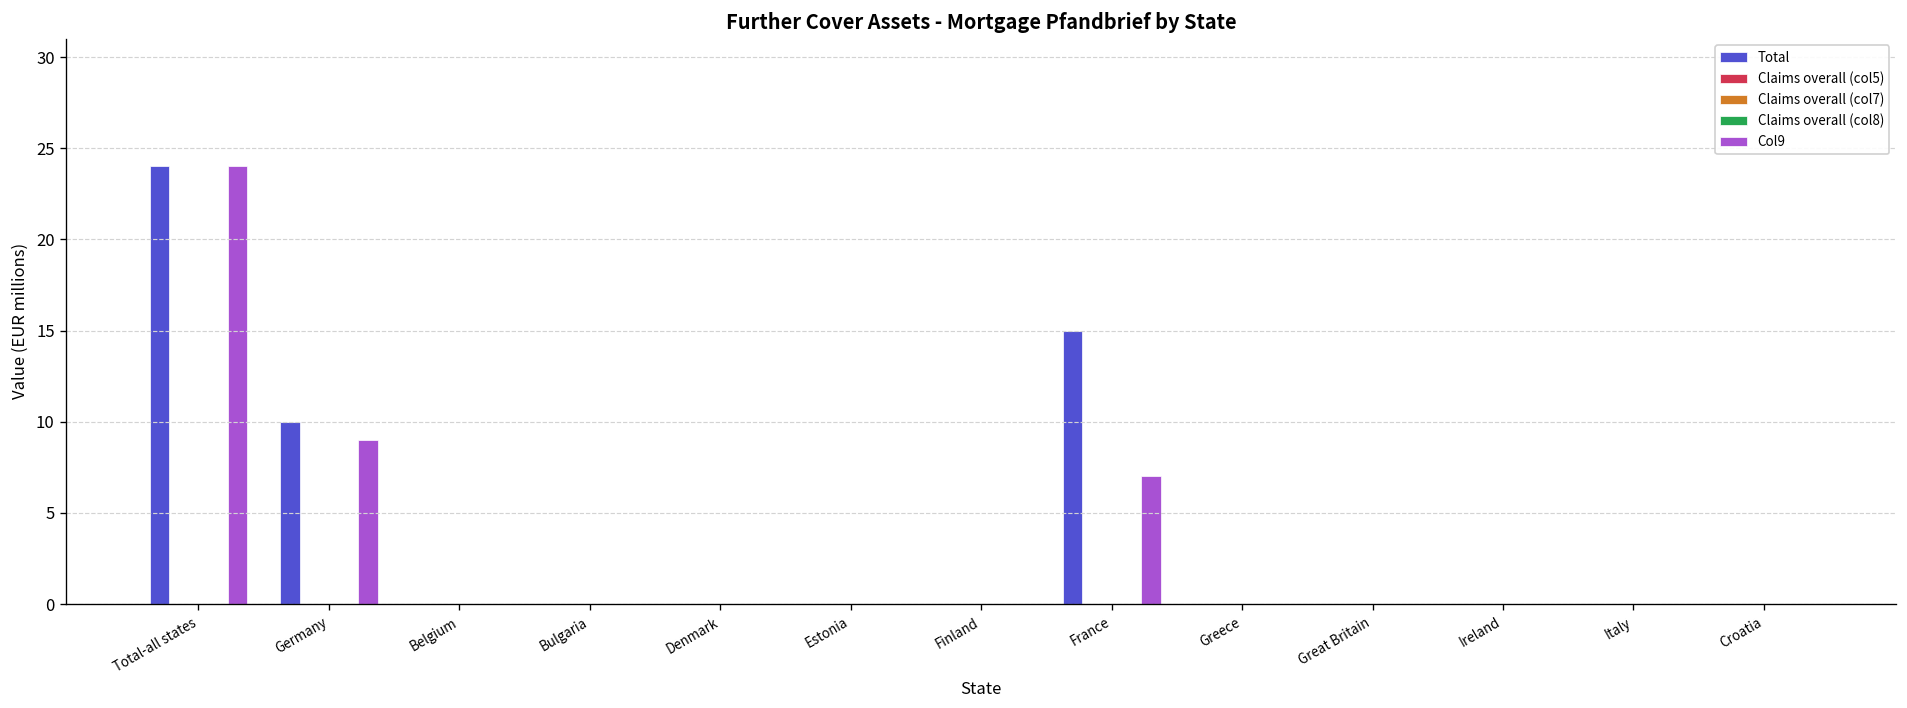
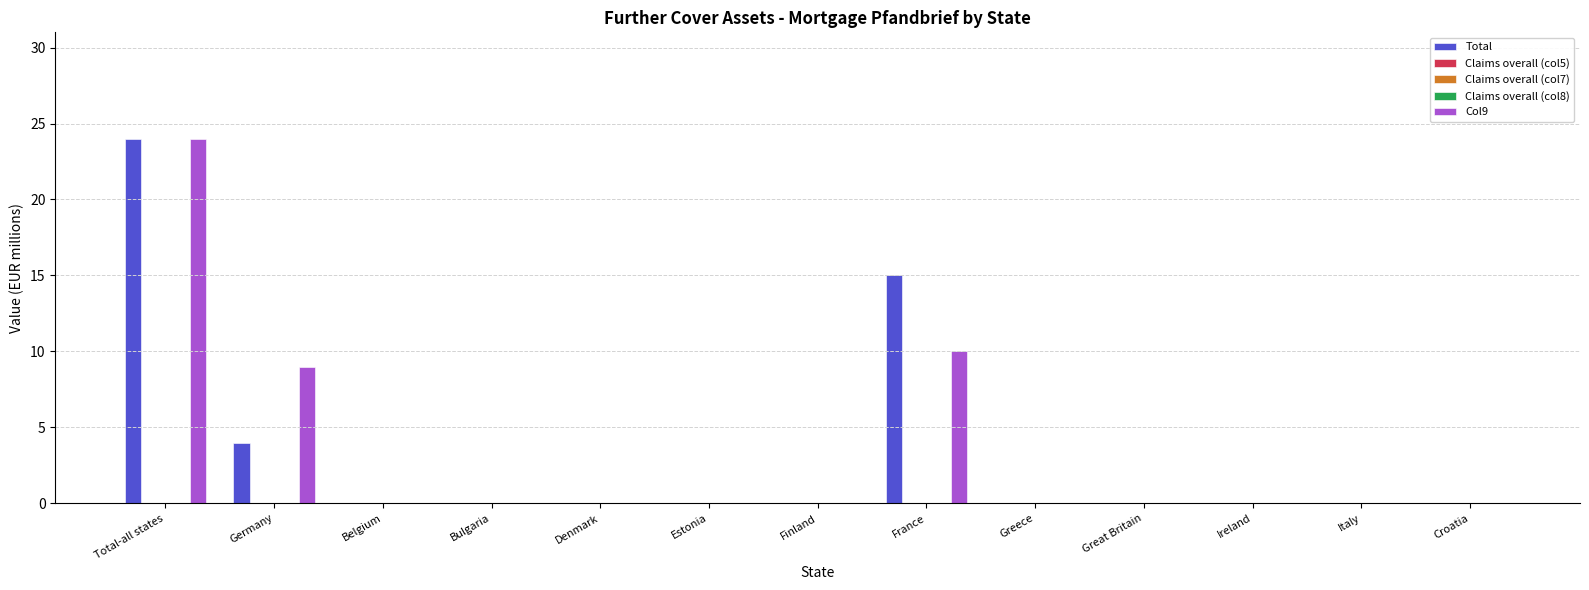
Total, Germany: 10 -> 4
Col9, France: 7 -> 10
